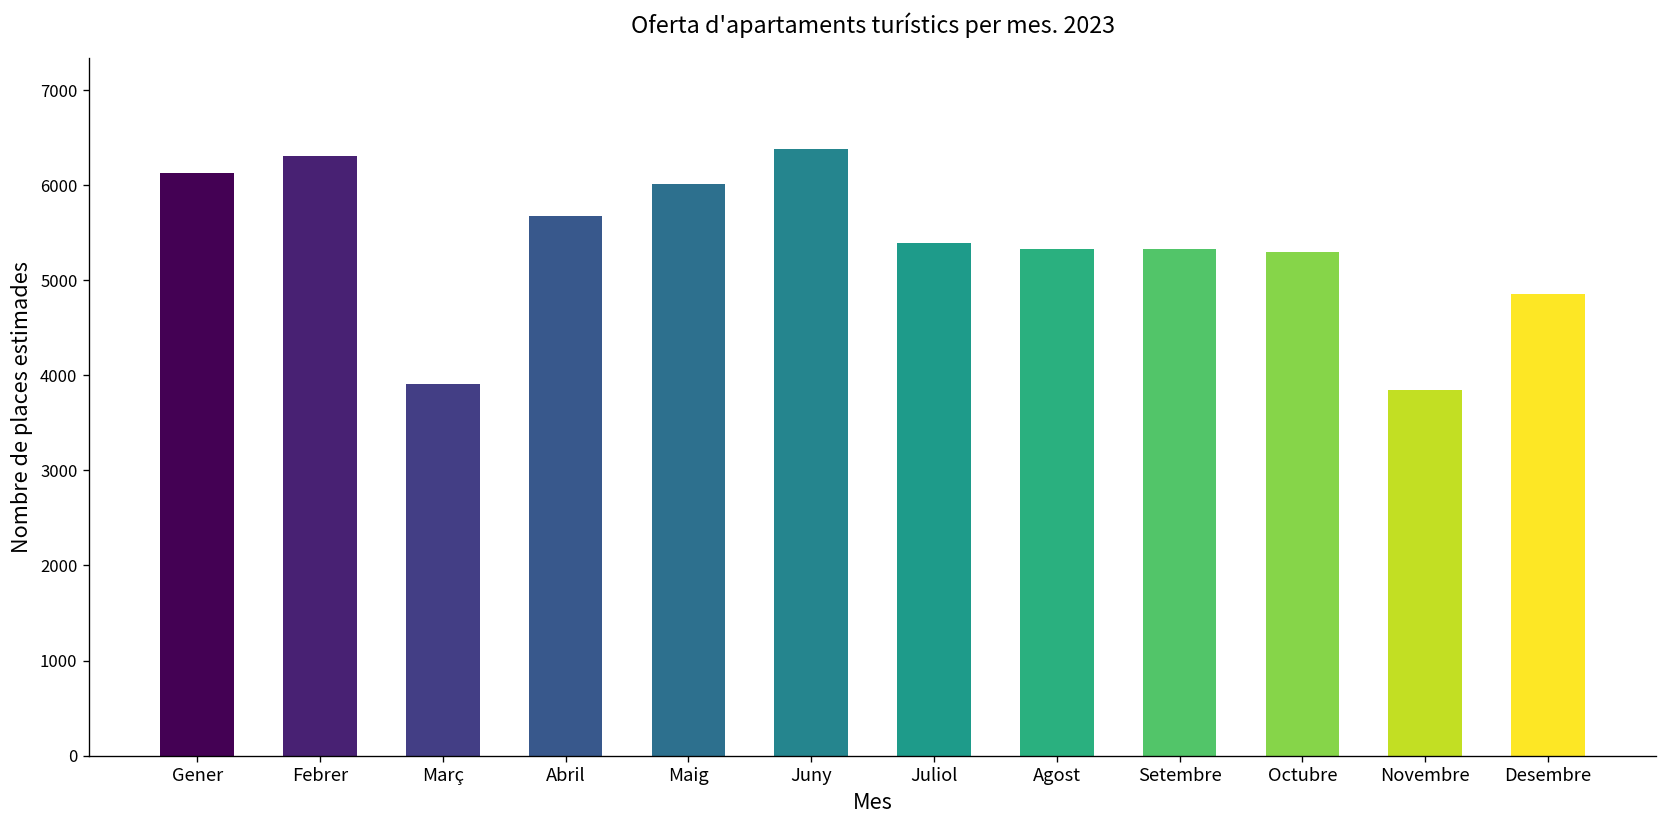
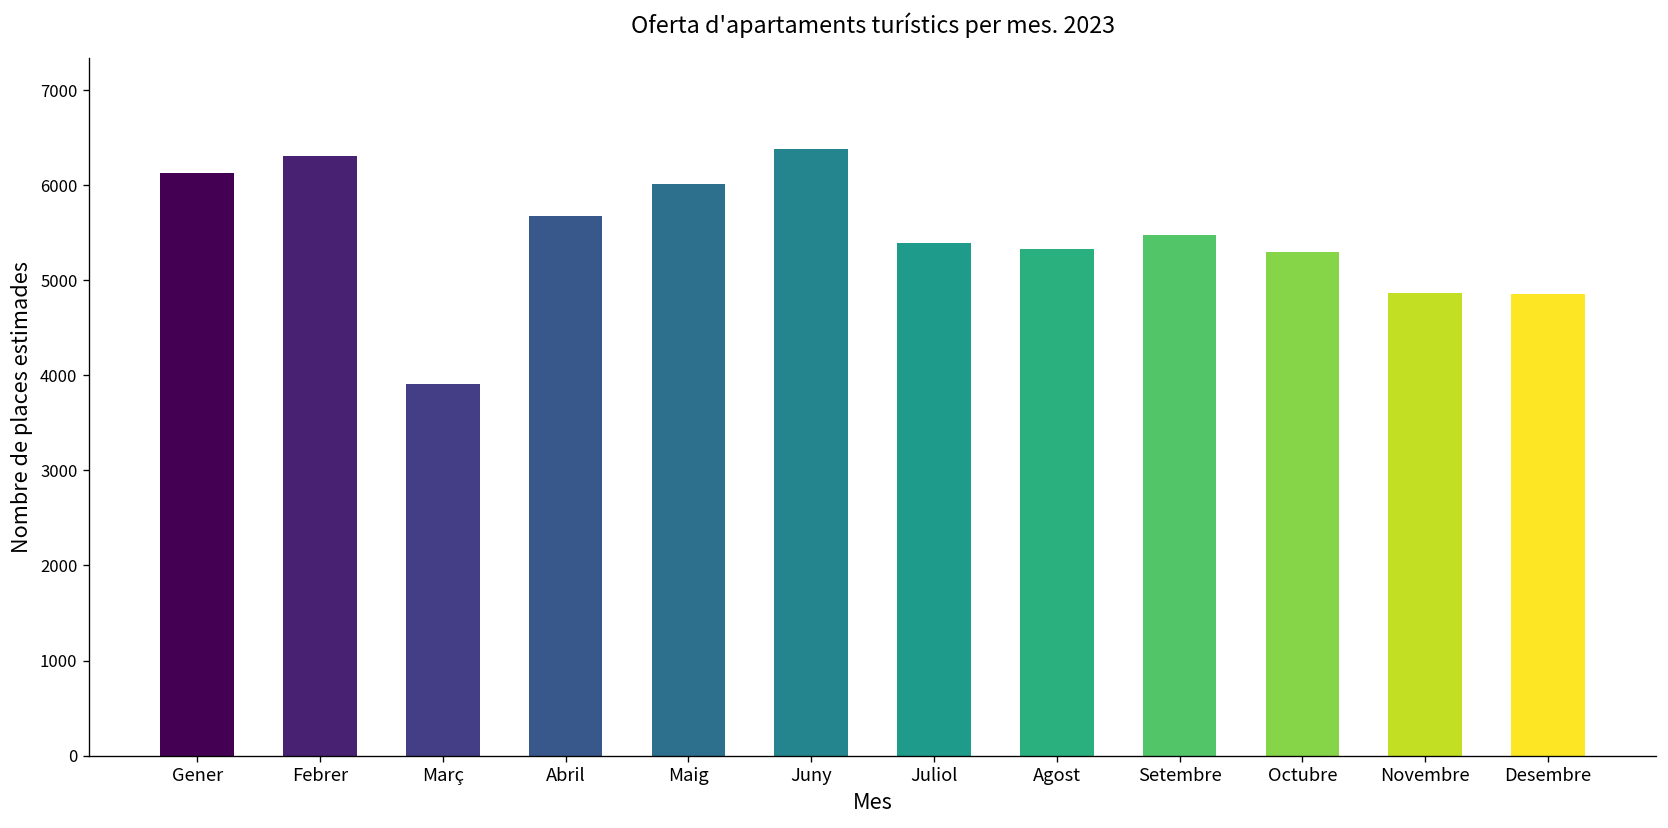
Setembre: 5300 -> 5500
Novembre: 3800 -> 4900
